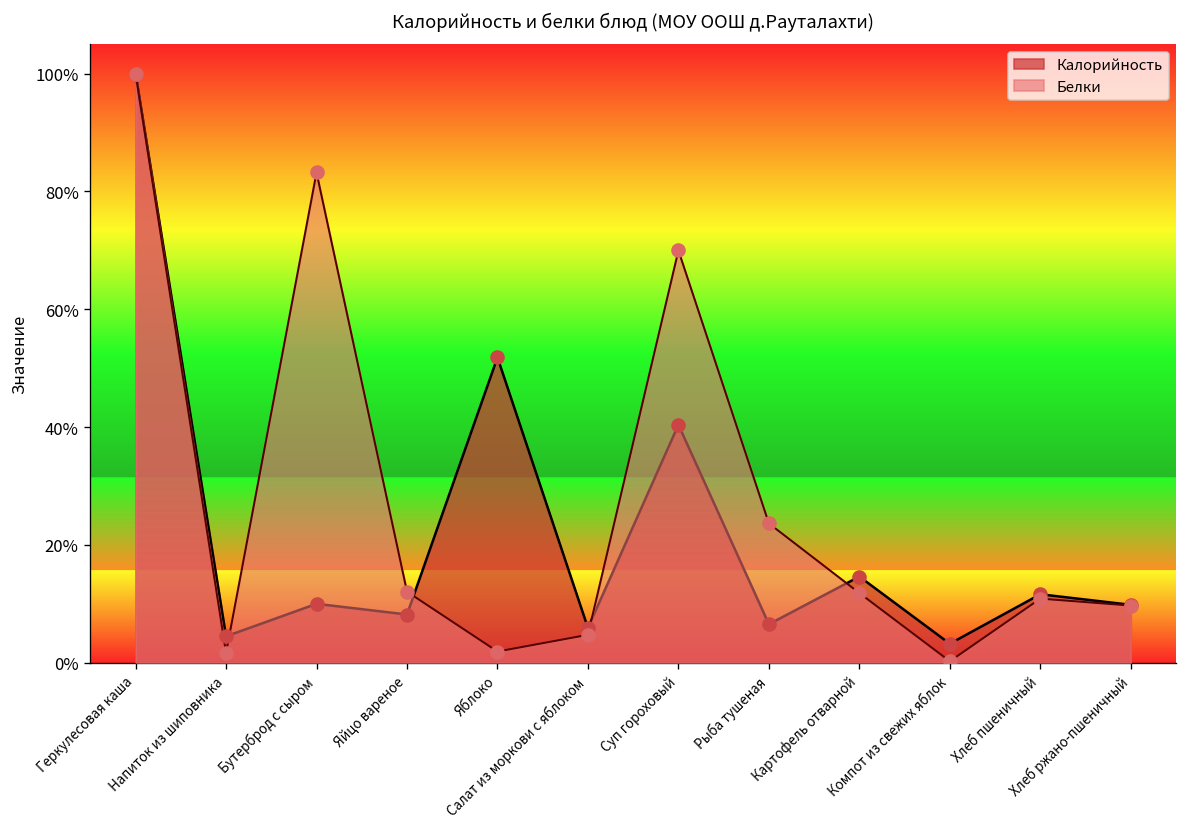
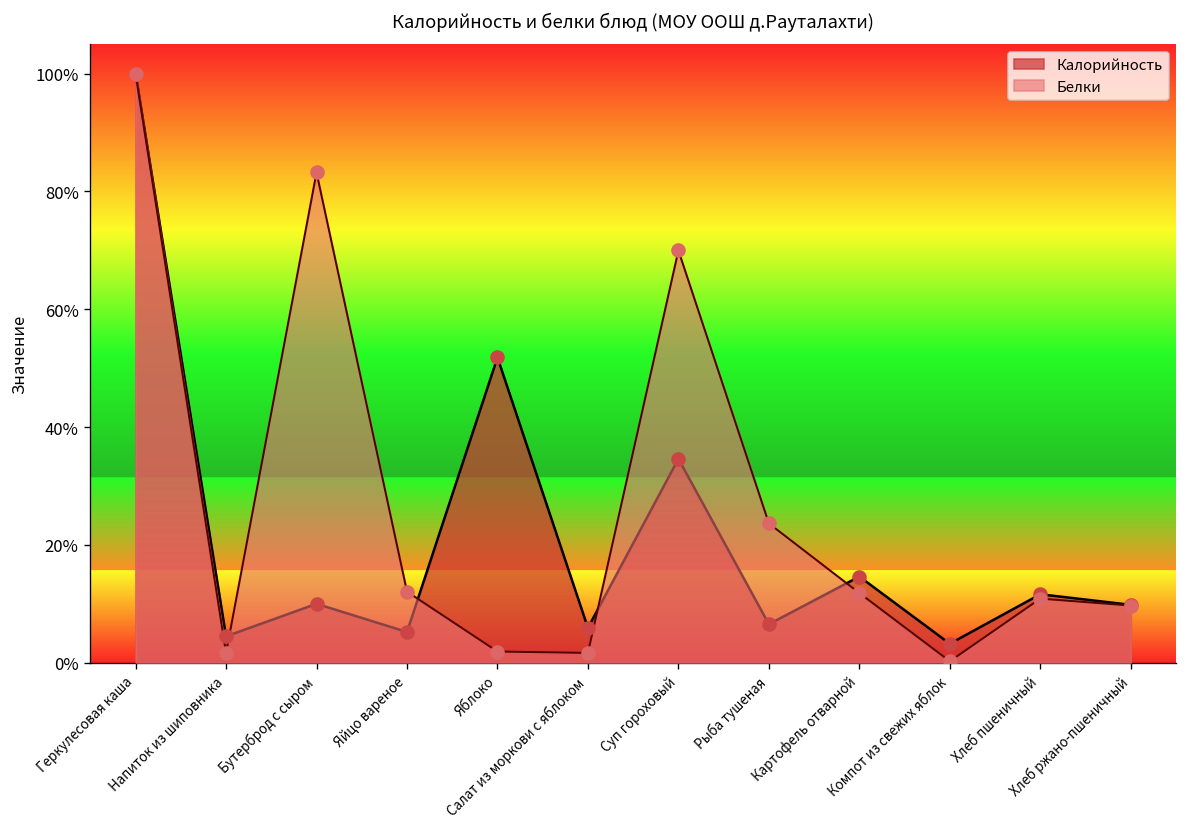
Калорийность, Яйцо вареное: 8% -> 5%
Белки, Салат из моркови с яблоком: 5% -> 2%
Калорийность, Суп гороховый: 40% -> 35%
